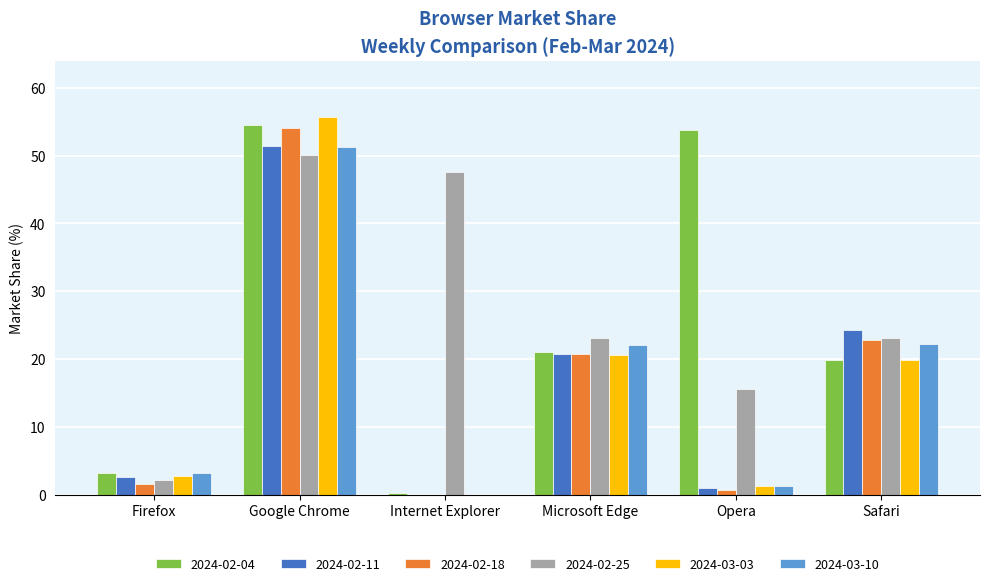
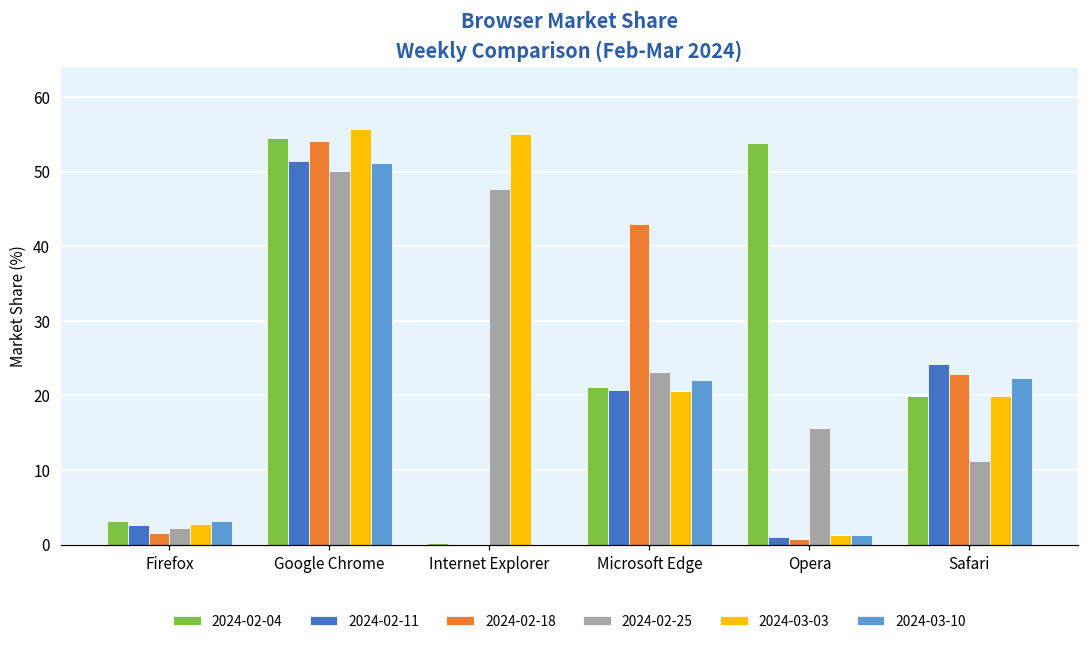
2024-03-03, Internet Explorer: 0 -> 55
2024-02-18, Microsoft Edge: 21 -> 43
2024-02-25, Safari: 23 -> 11
